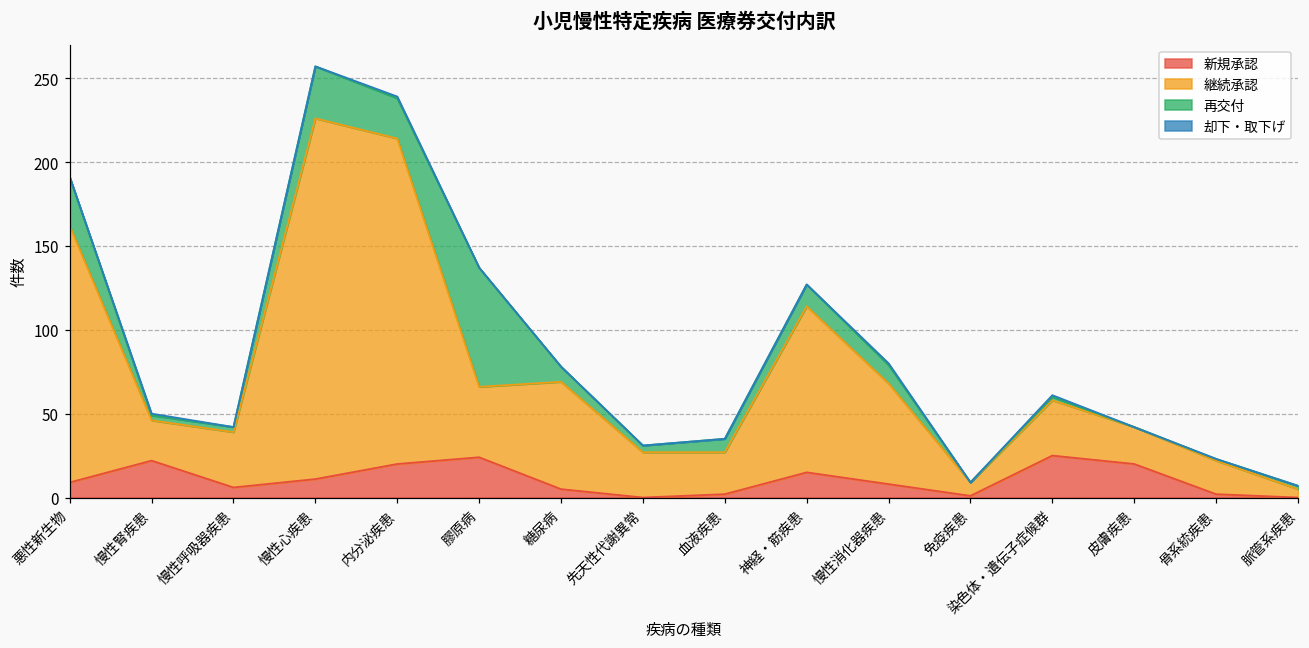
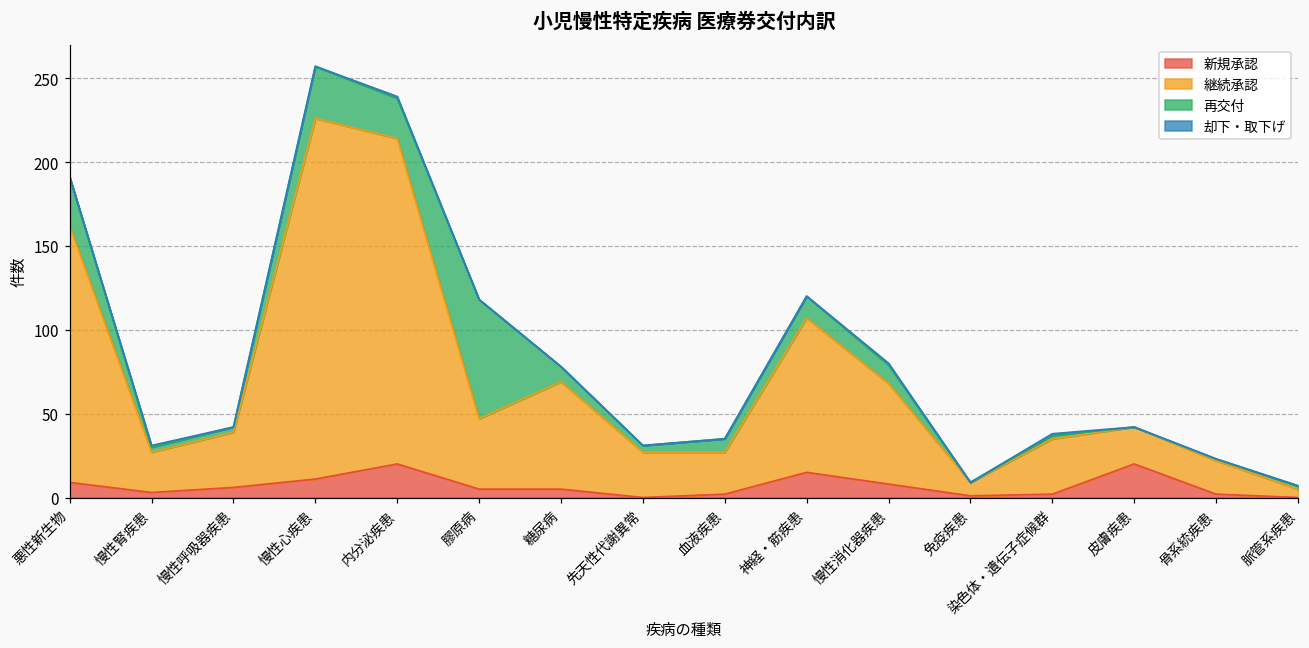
新規承認, 慢性腎疾患: 22 -> 3
新規承認, 膠原病: 24 -> 5
継続承認, 神経・筋疾患: 99 -> 92
新規承認, 染色体・遺伝子症候群: 25 -> 2
